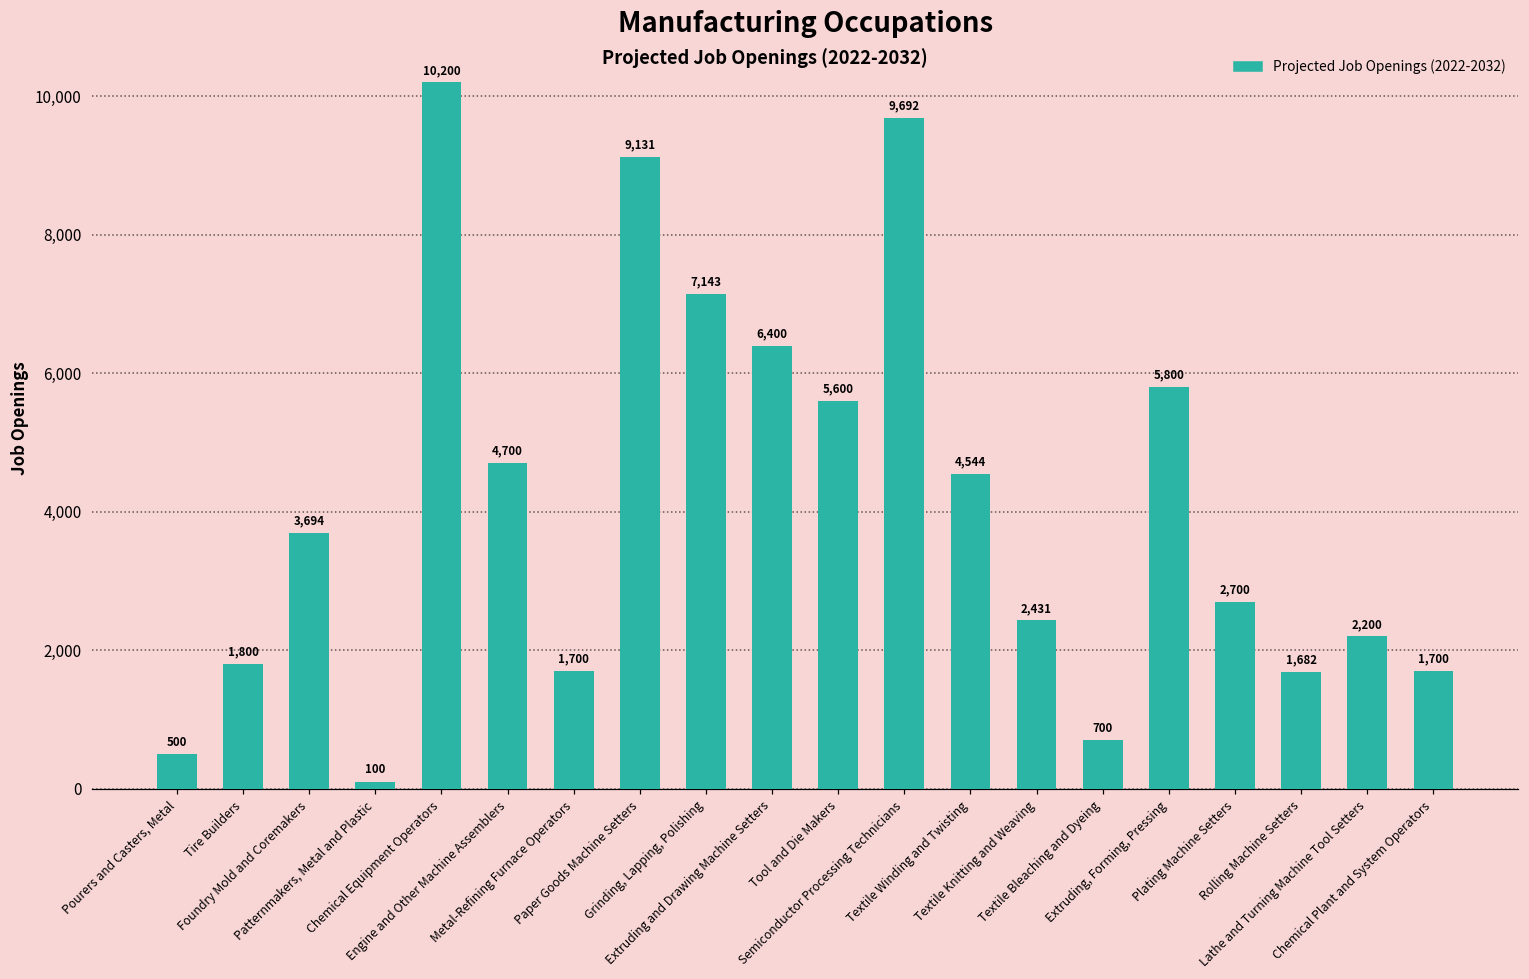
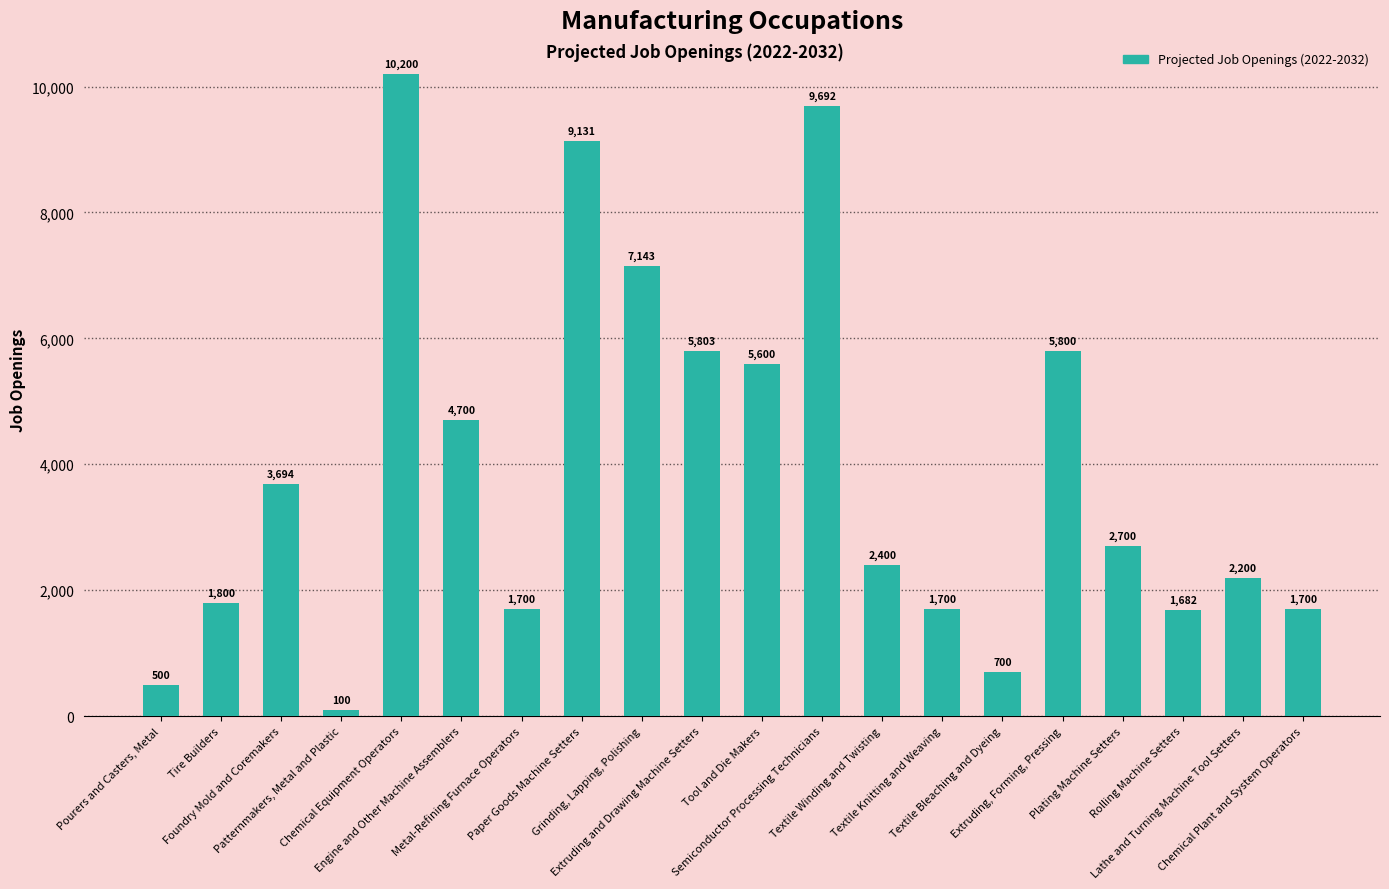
Extruding and Drawing Machine Setters: 6,400 -> 5,803
Textile Winding and Twisting: 4,544 -> 2,400
Textile Knitting and Weaving: 2,431 -> 1,700
